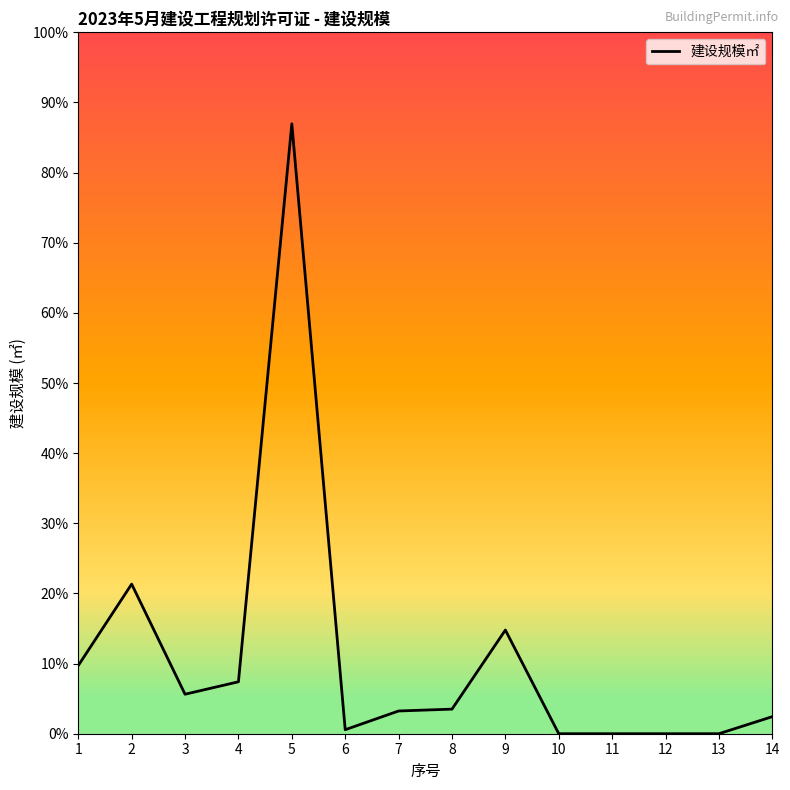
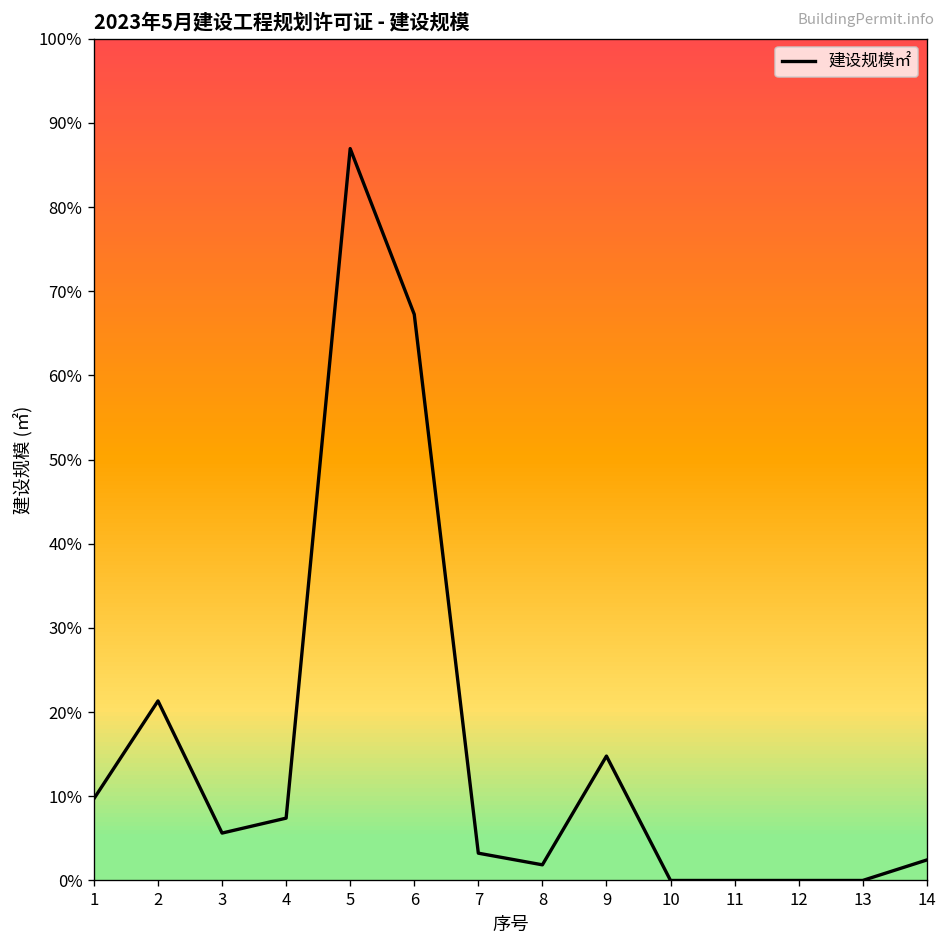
建设规模㎡, 6: 1% -> 67%
建设规模㎡, 8: 4% -> 2%
